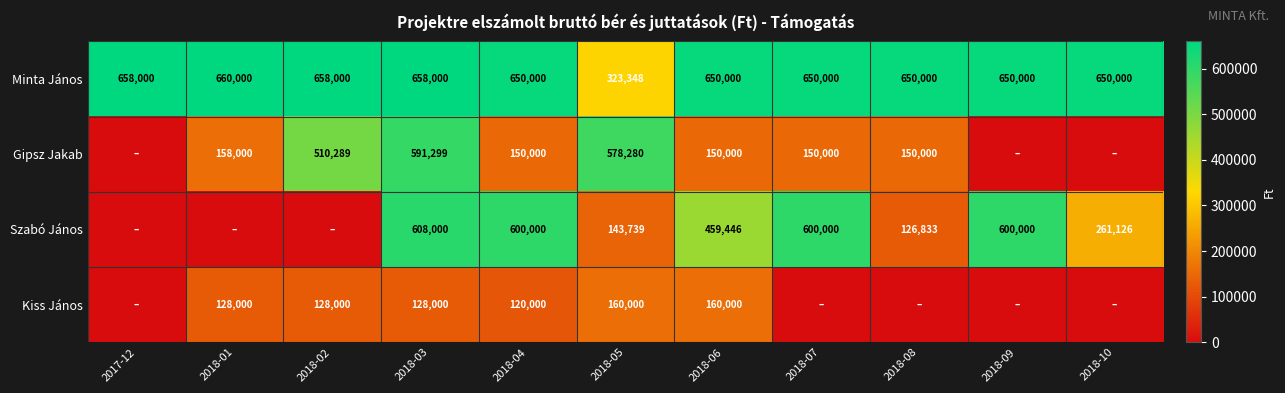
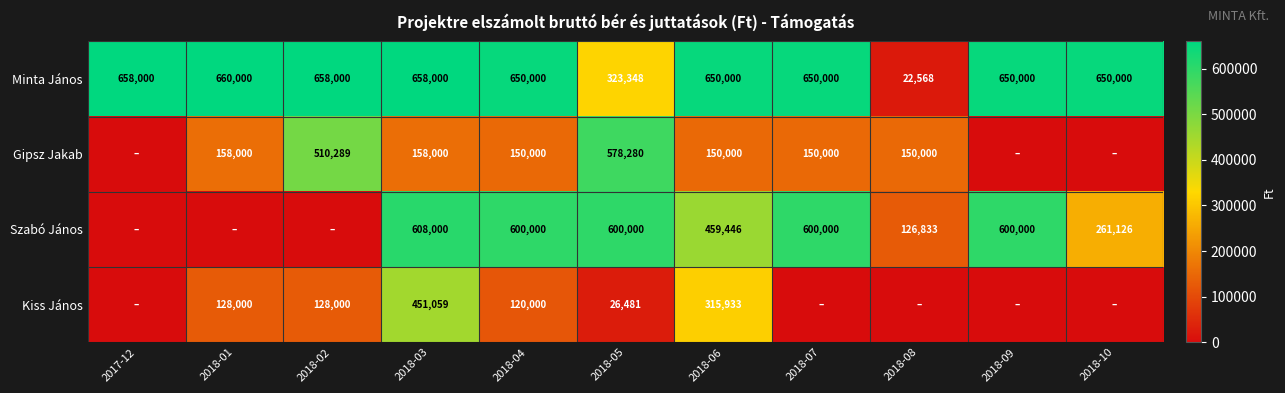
Minta János, 2018-08: 650,000 -> 22,568
Gipsz Jakab, 2018-03: 591,299 -> 158,000
Szabó János, 2018-05: 143,739 -> 600,000
Kiss János, 2018-03: 128,000 -> 451,059
Kiss János, 2018-05: 160,000 -> 26,481
Kiss János, 2018-06: 160,000 -> 315,933
